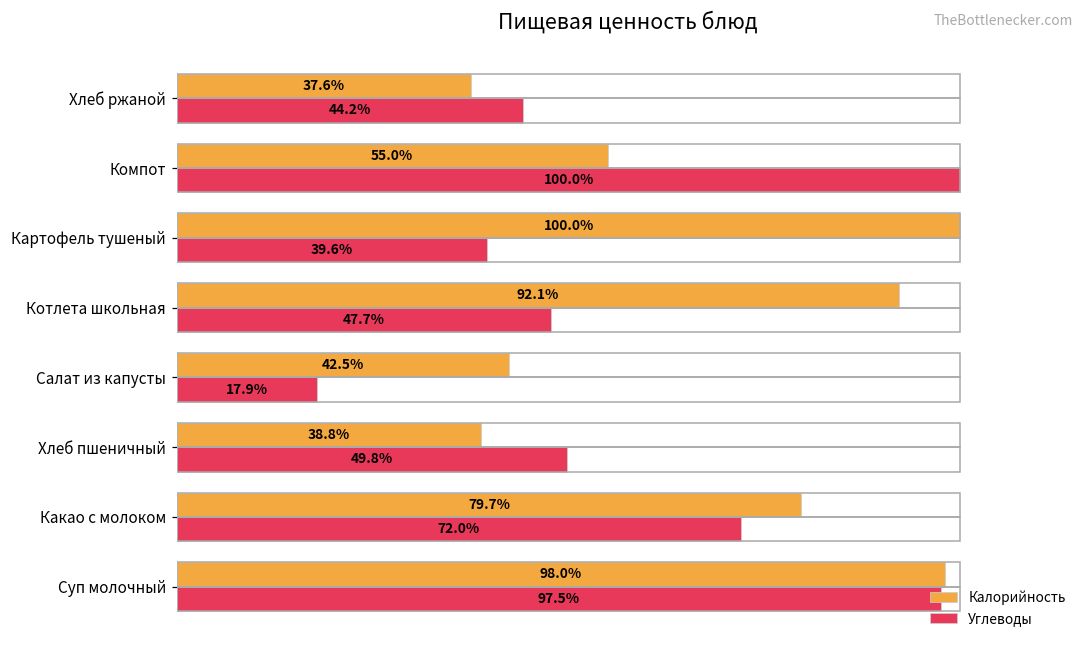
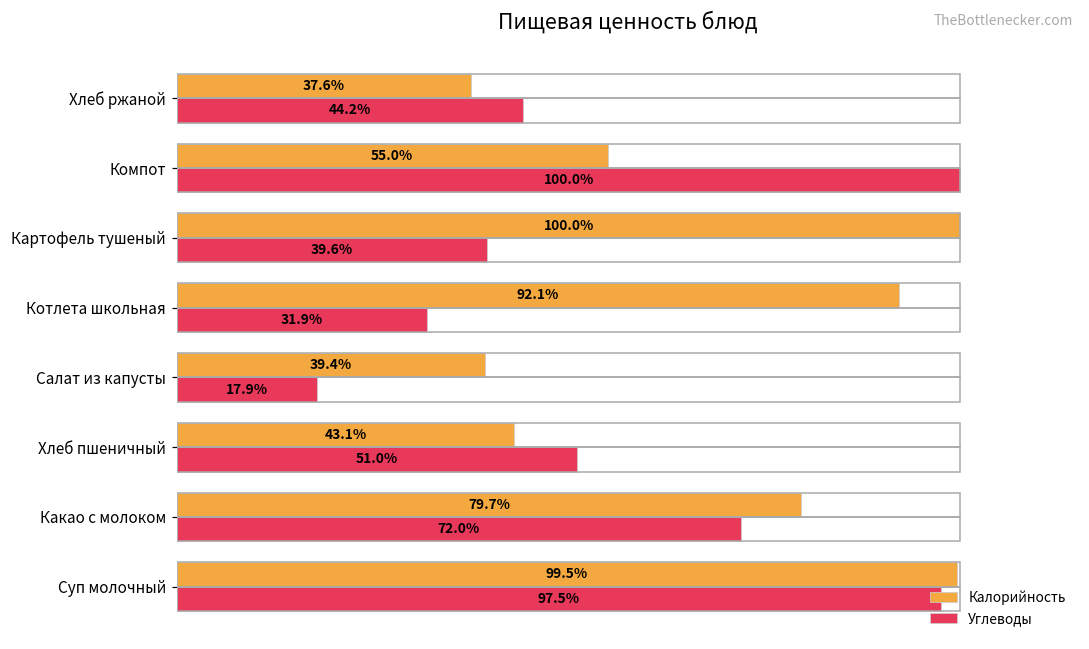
Углеводы, Котлета школьная: 47.7% -> 31.9%
Калорийность, Салат из капусты: 42.5% -> 39.4%
Калорийность, Хлеб пшеничный: 38.8% -> 43.1%
Углеводы, Хлеб пшеничный: 49.8% -> 51.0%
Калорийность, Суп молочный: 98.0% -> 99.5%
